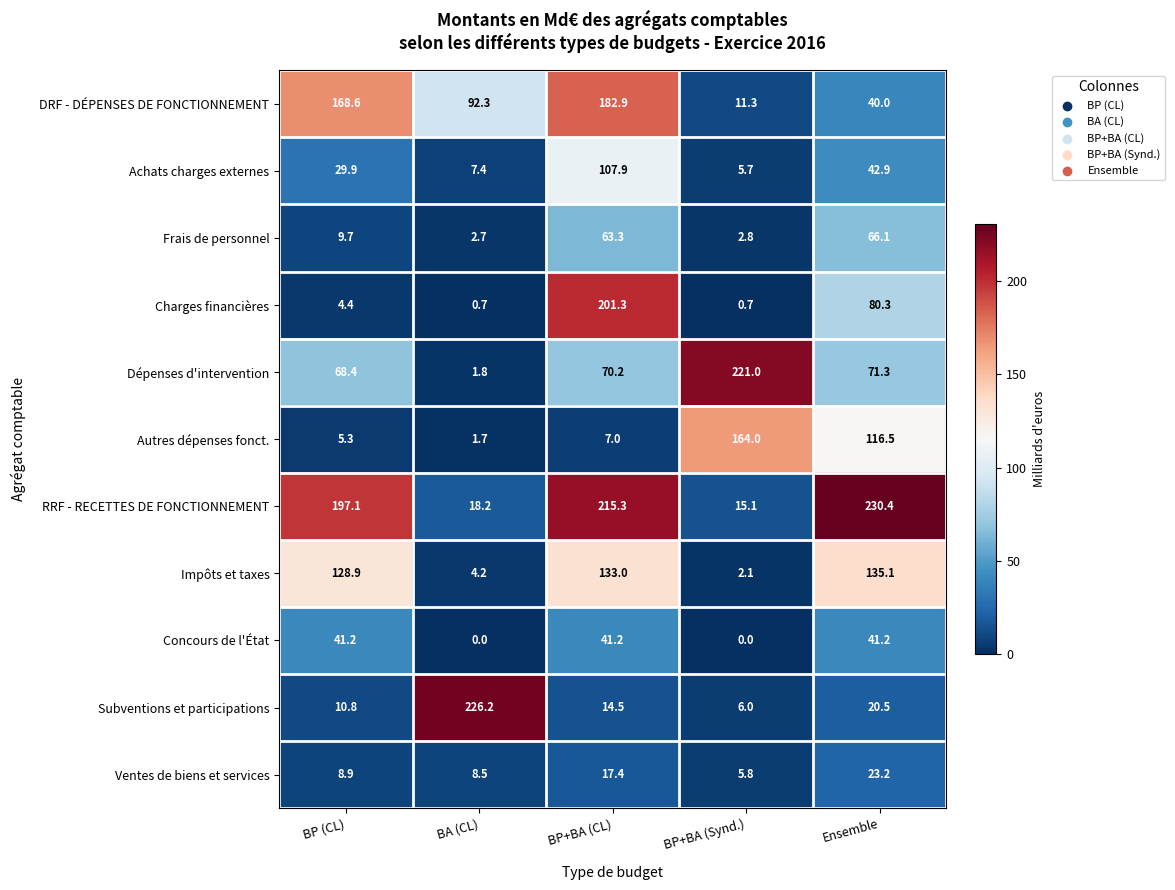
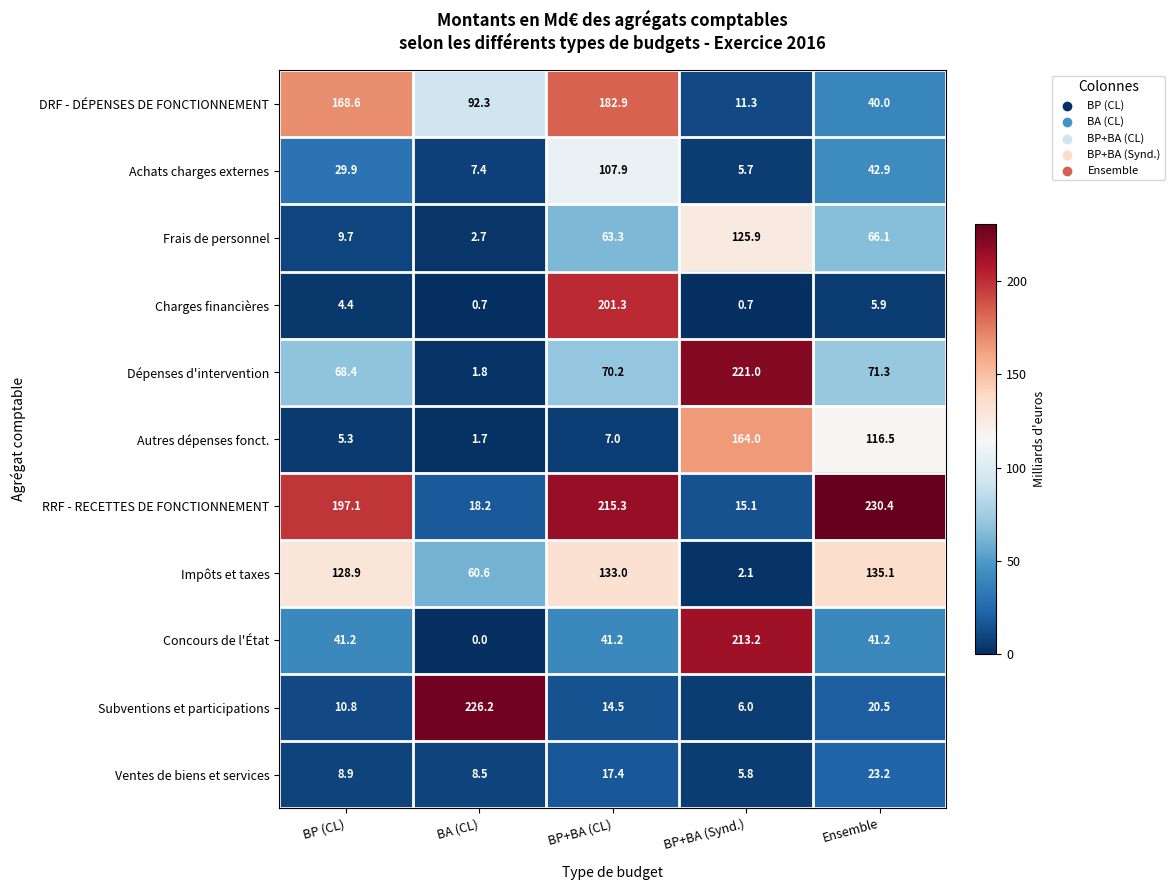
Frais de personnel, BP+BA (Synd.): 2.8 -> 125.9
Charges financières, Ensemble: 80.3 -> 5.9
Impôts et taxes, BA (CL): 4.2 -> 60.6
Concours de l'État, BP+BA (Synd.): 0.0 -> 213.2
